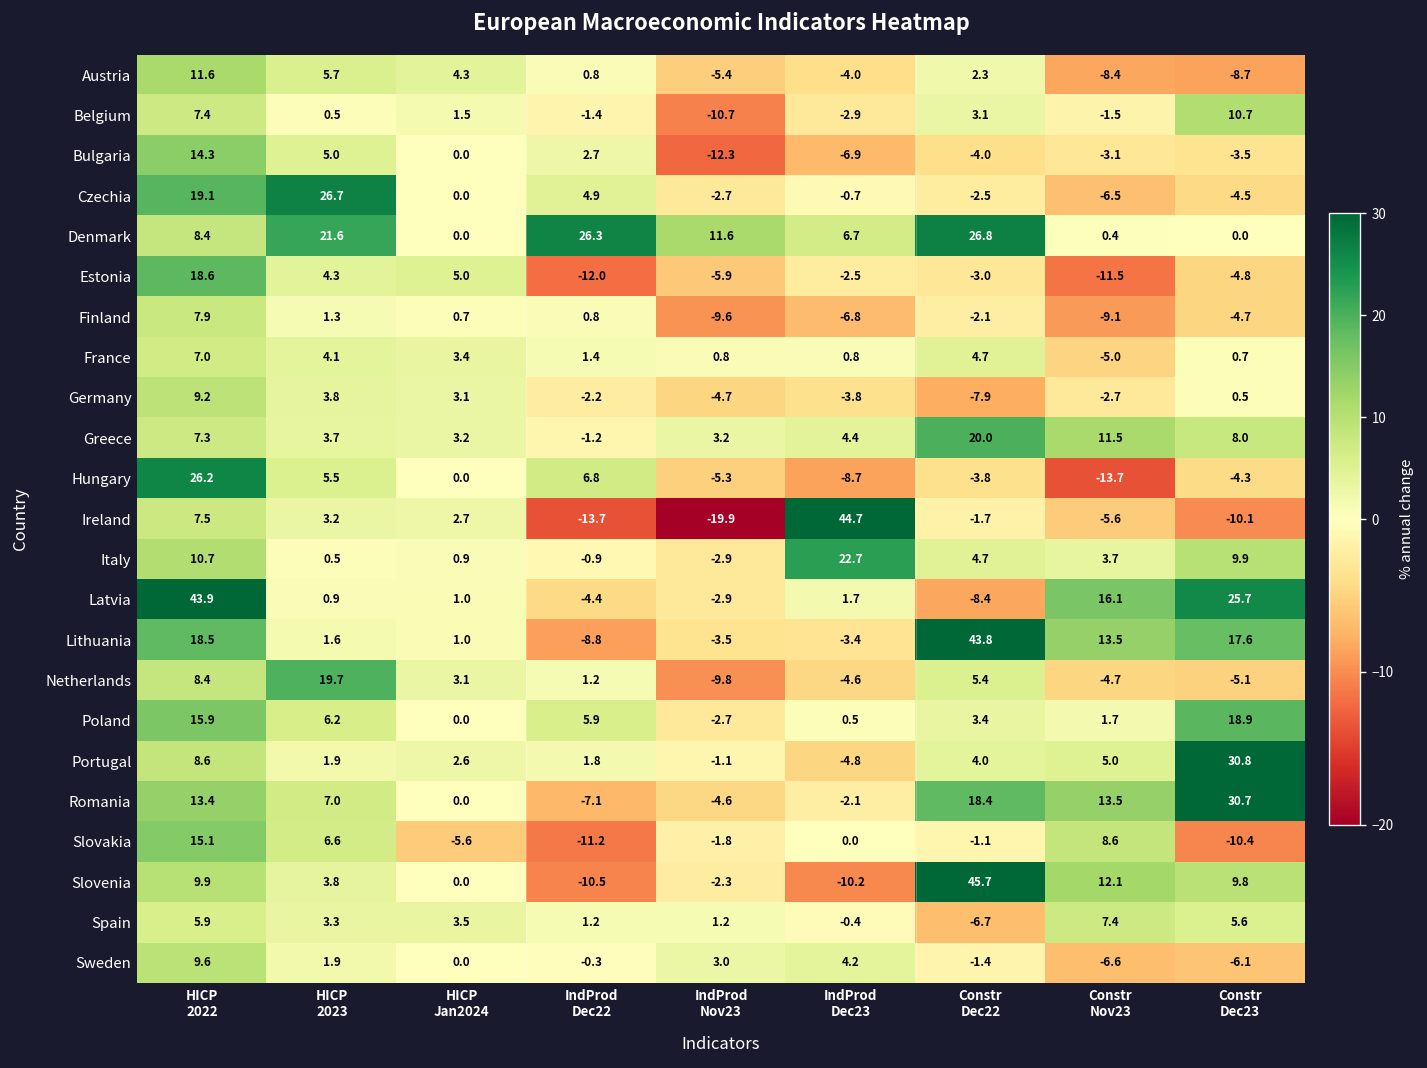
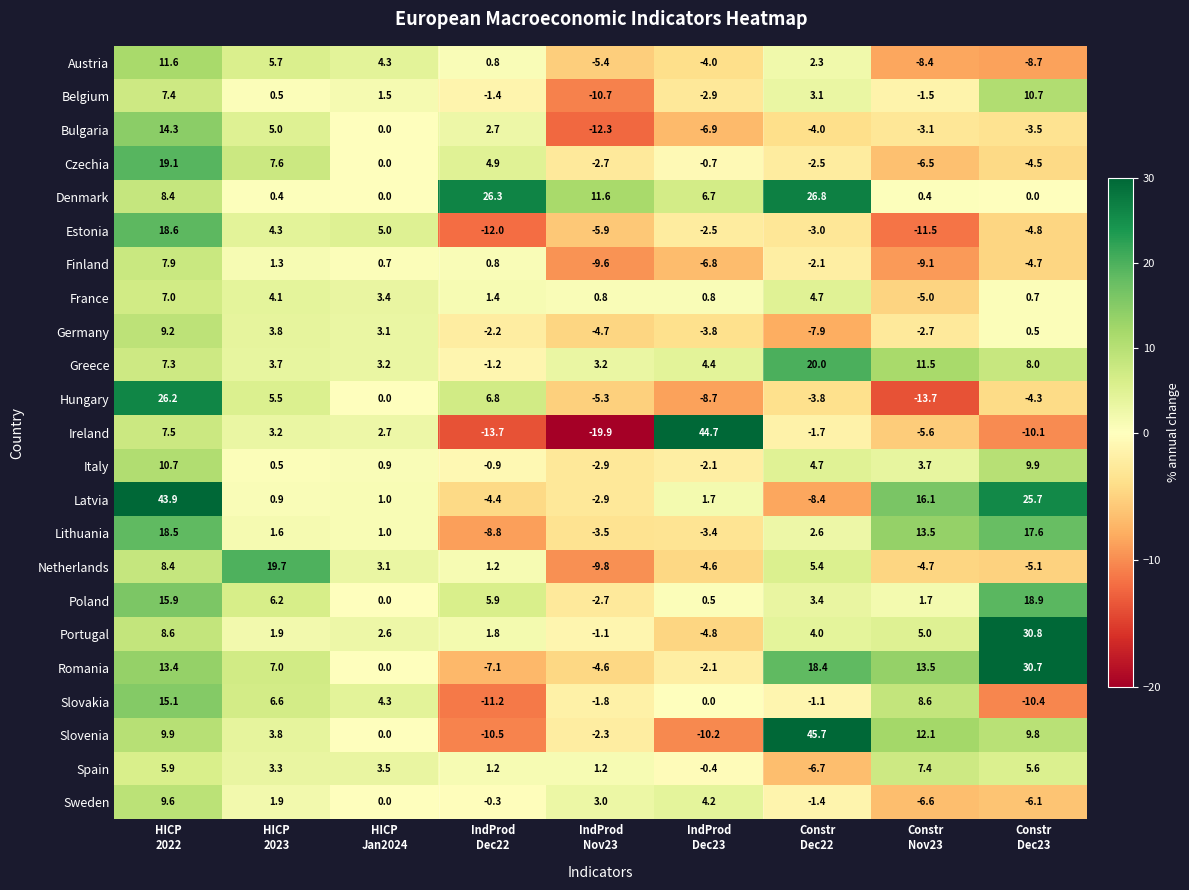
Czechia, HICP 2023: 26.7 -> 7.6
Denmark, HICP 2023: 21.6 -> 0.4
Italy, IndProd Dec23: 22.7 -> -2.1
Lithuania, Constr Dec22: 43.8 -> 2.6
Slovakia, HICP Jan2024: -5.6 -> 4.3
